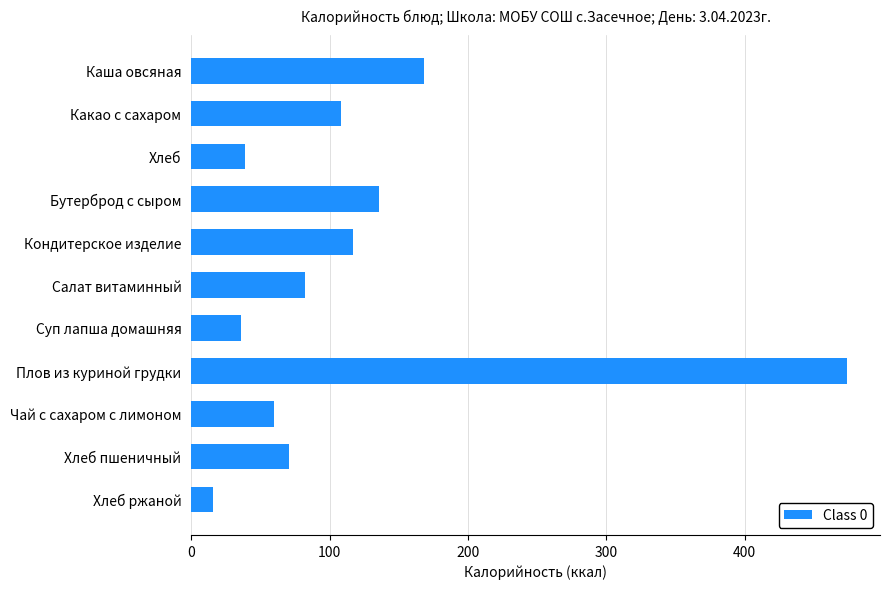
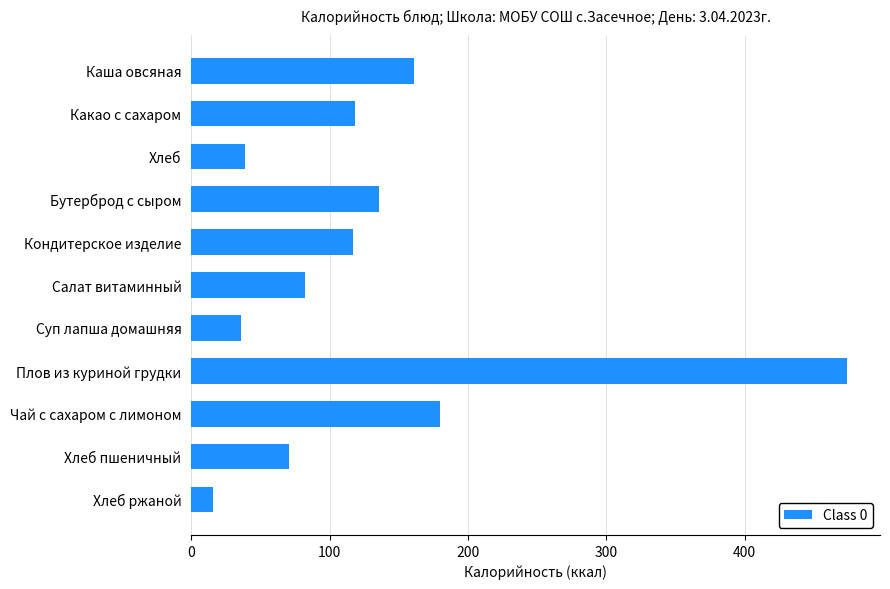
Каша овсяная: 168 -> 161
Какао с сахаром: 108 -> 118
Чай с сахаром с лимоном: 60 -> 180
